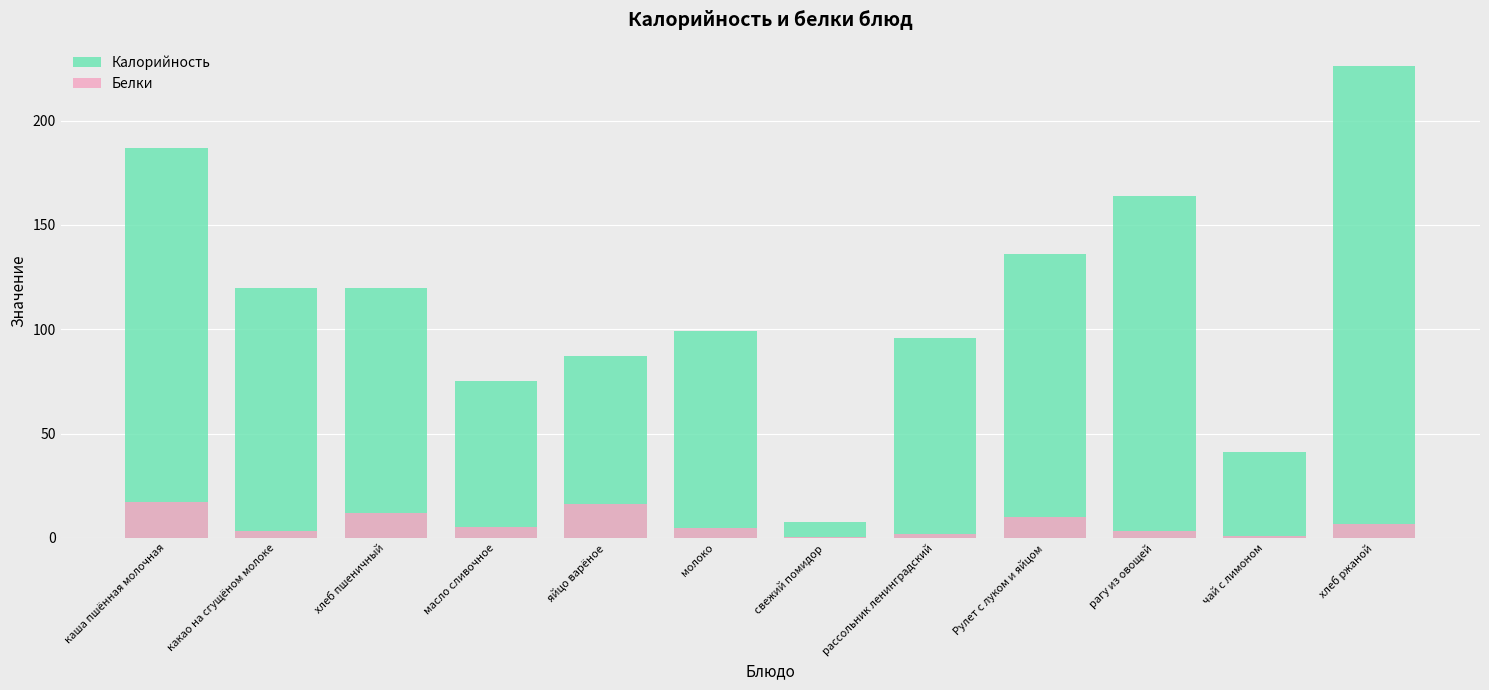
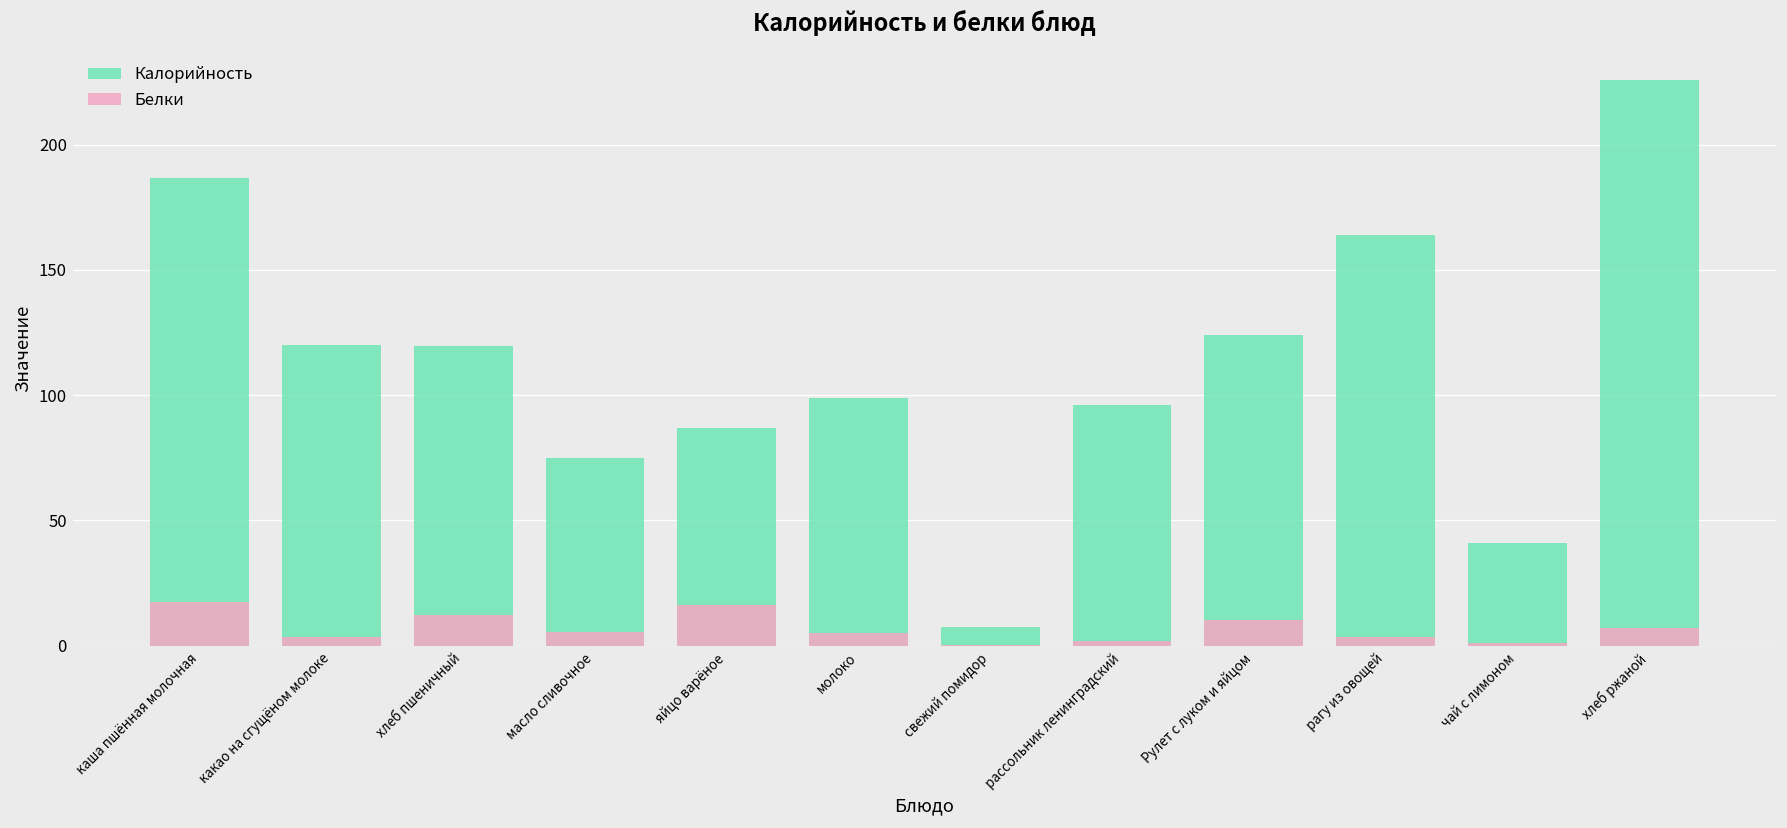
Калорийность, Рулет с луком и яйцом: 136 -> 124
